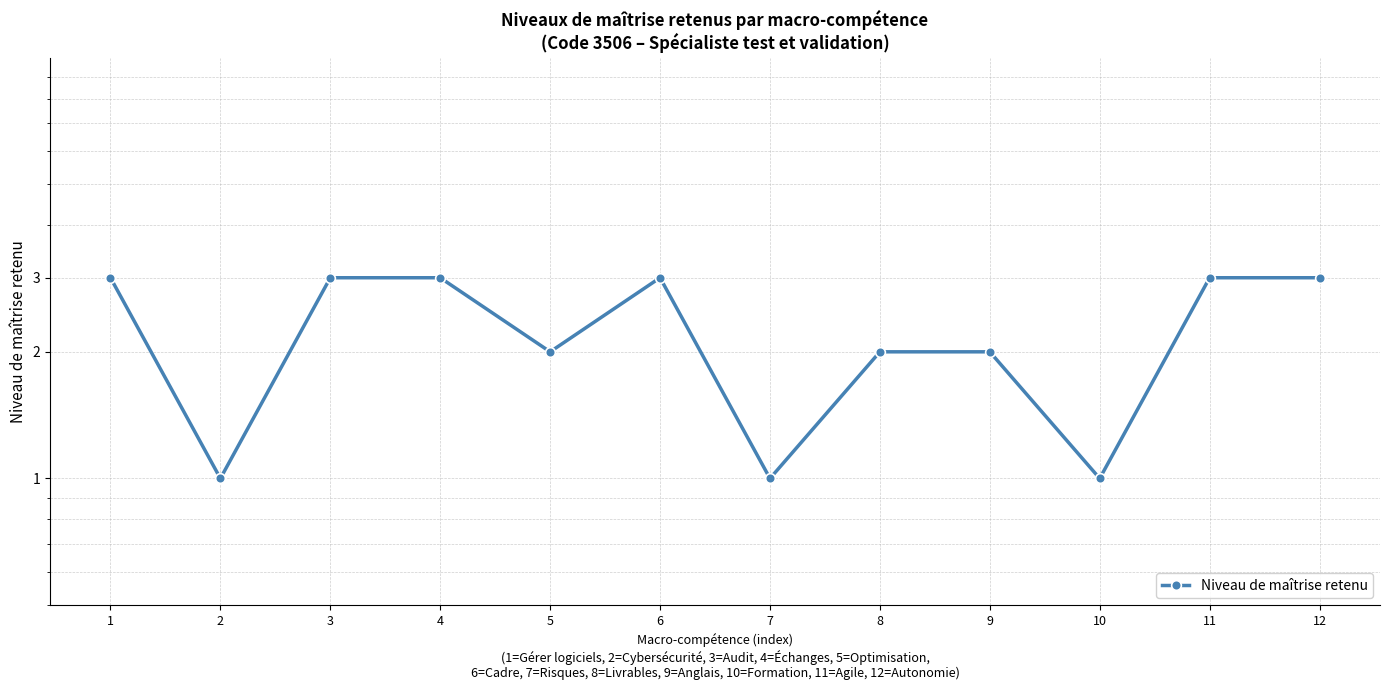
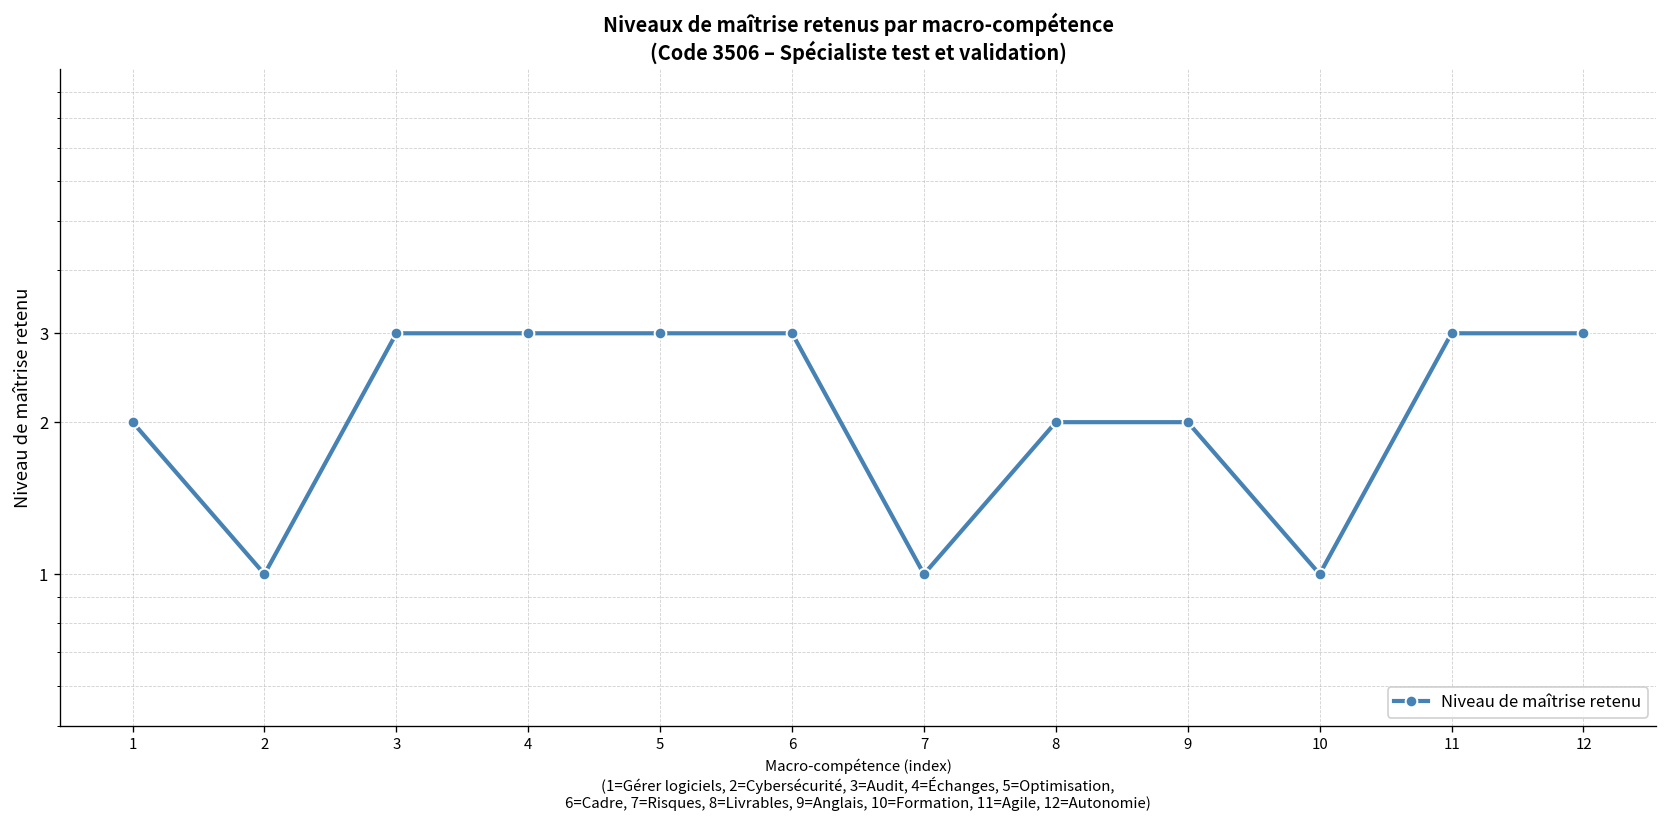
1: 3 -> 2
5: 2 -> 3
